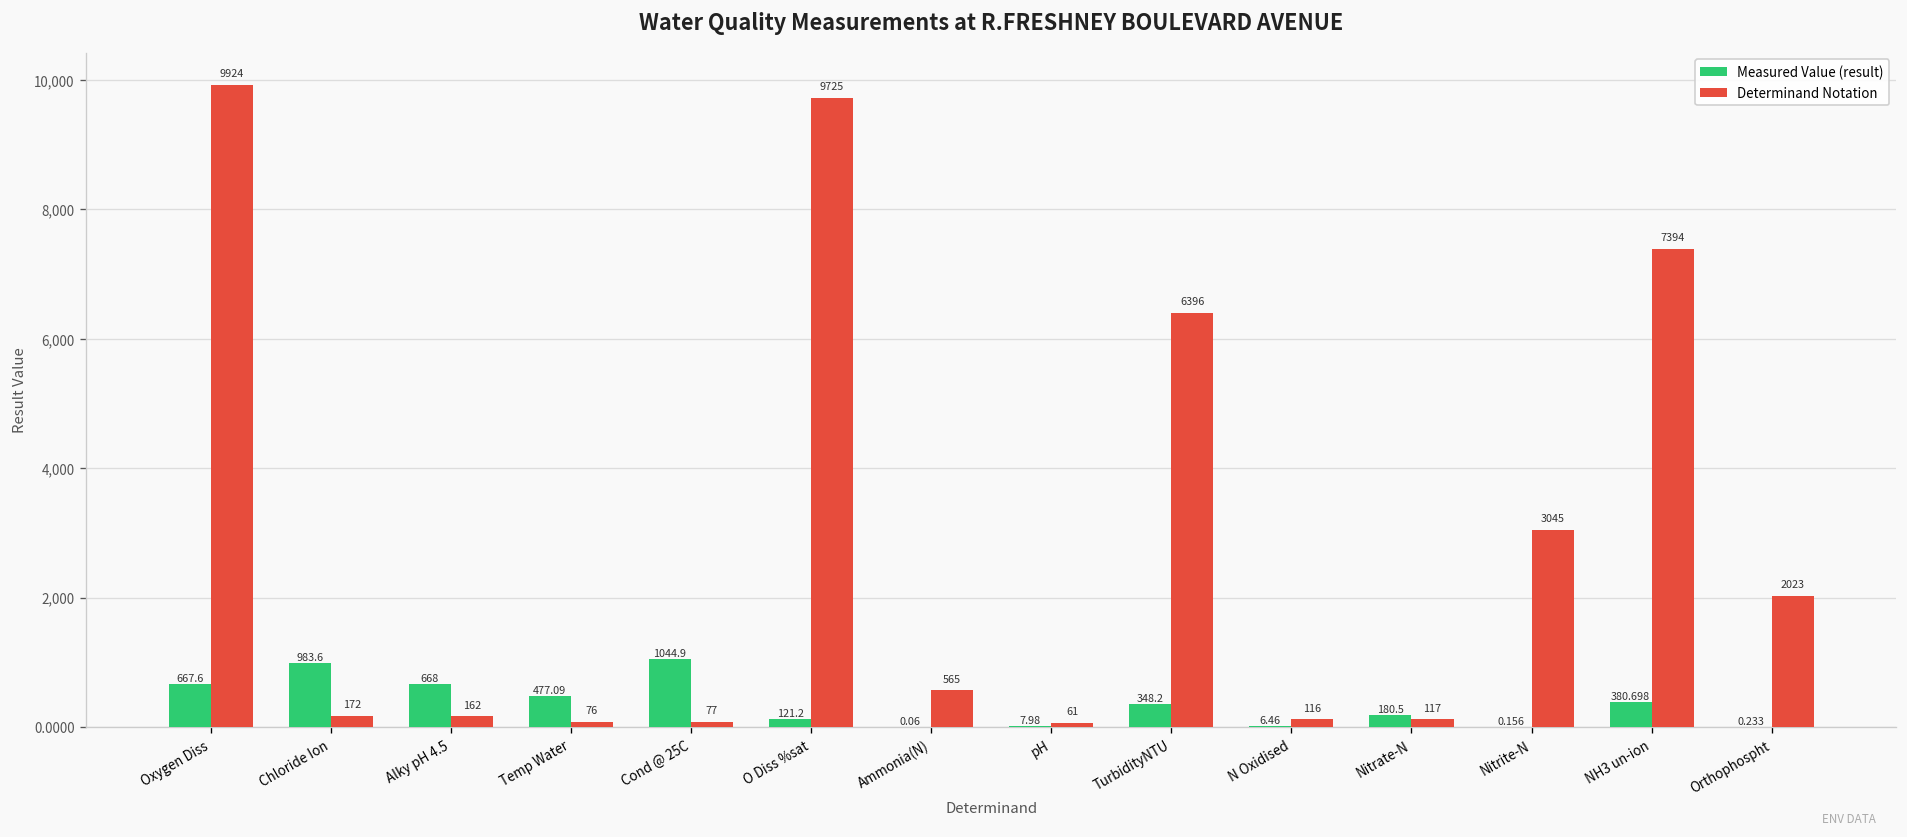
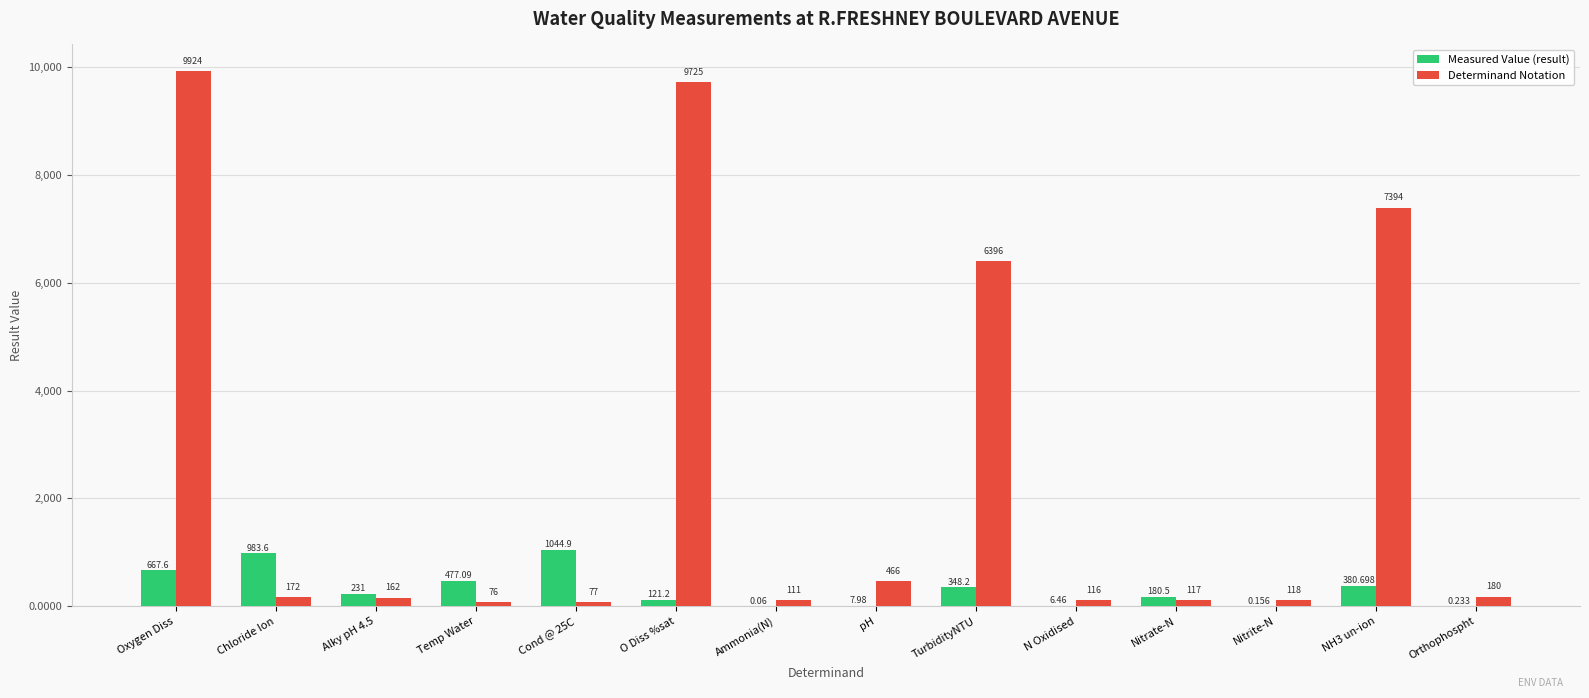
Measured Value (result), Alky pH 4.5: 668 -> 231
Determinand Notation, Ammonia(N): 565 -> 111
Determinand Notation, pH: 61 -> 466
Determinand Notation, Nitrite-N: 3045 -> 118
Determinand Notation, Orthophospht: 2023 -> 180
